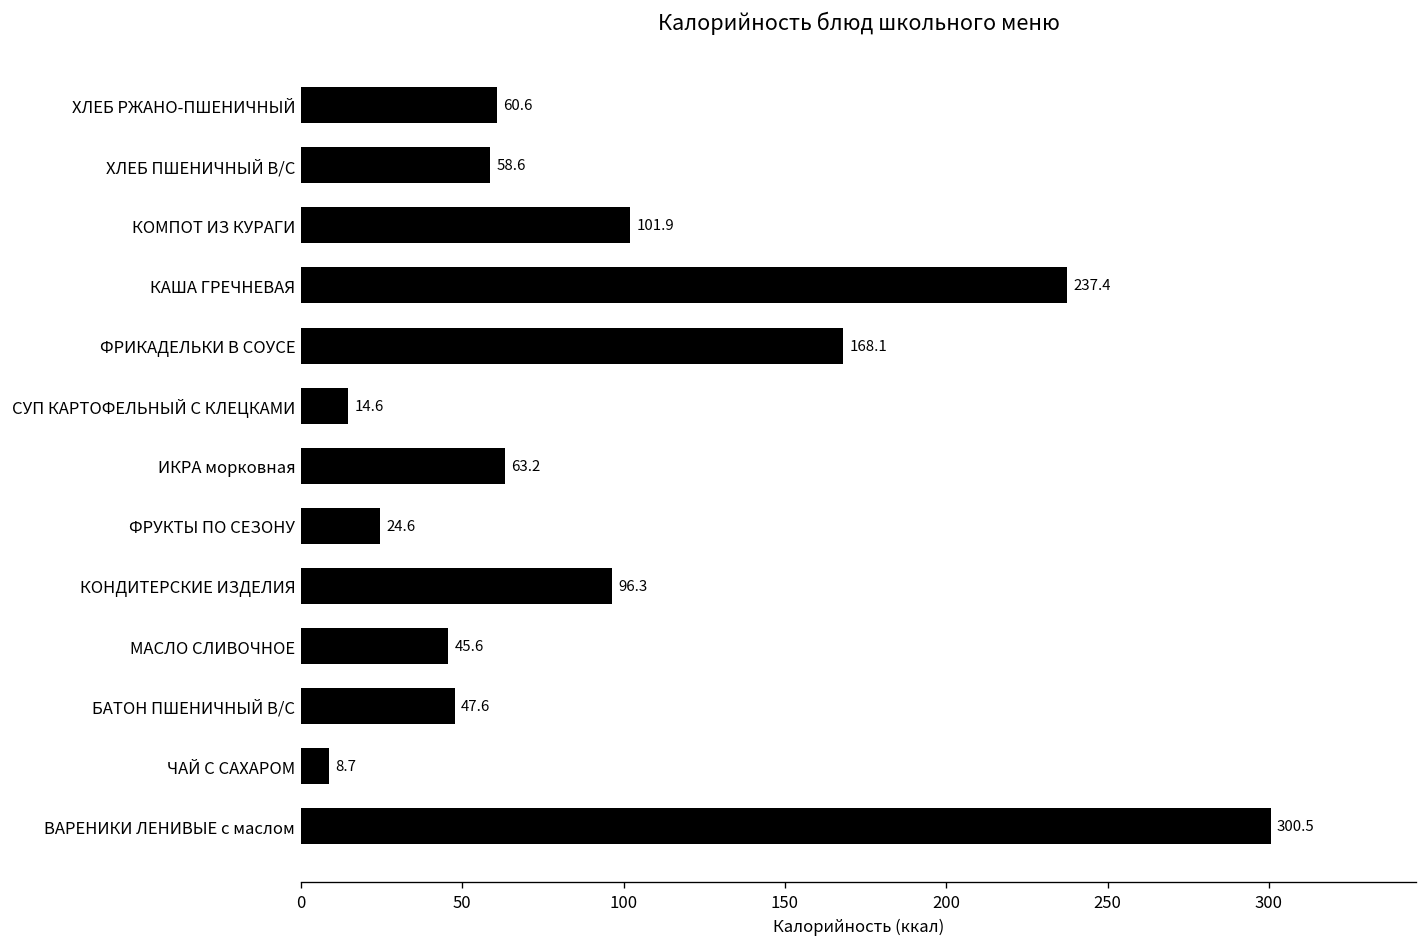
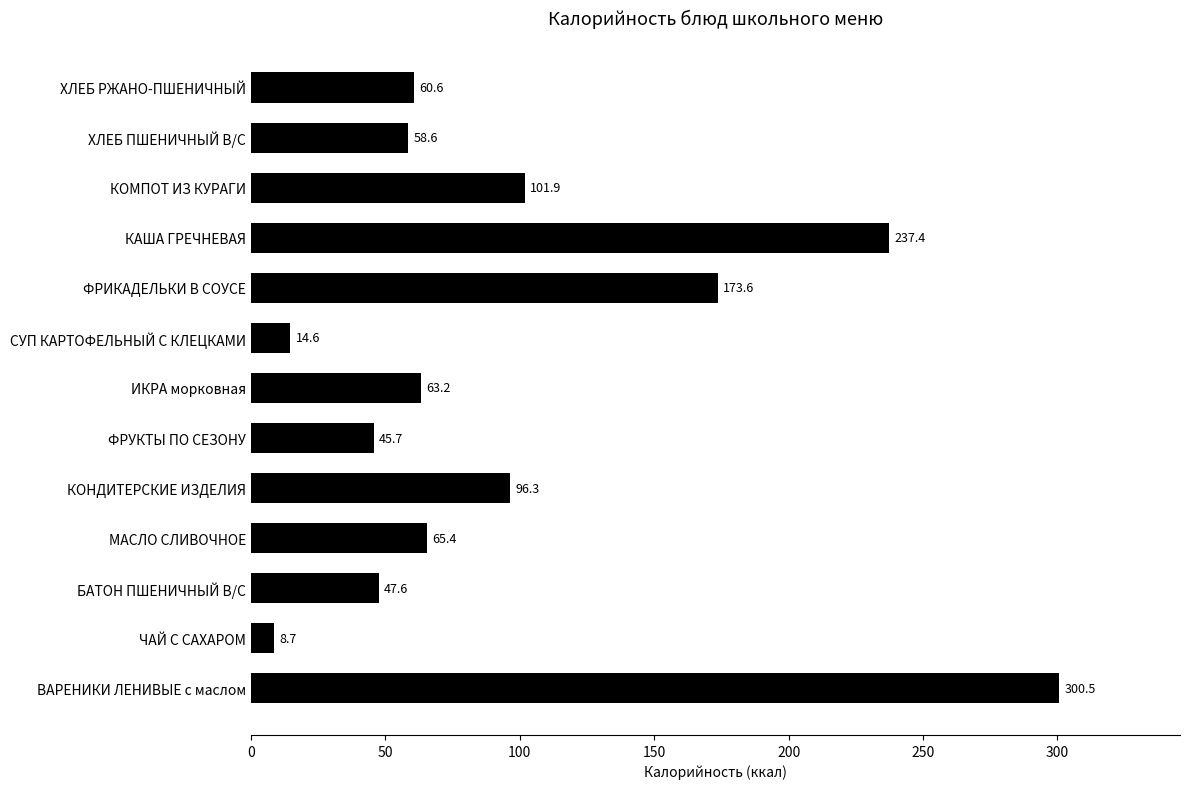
ФРИКАДЕЛЬКИ В СОУСЕ: 168.1 -> 173.6
ФРУКТЫ ПО СЕЗОНУ: 24.6 -> 45.7
МАСЛО СЛИВОЧНОЕ: 45.6 -> 65.4
